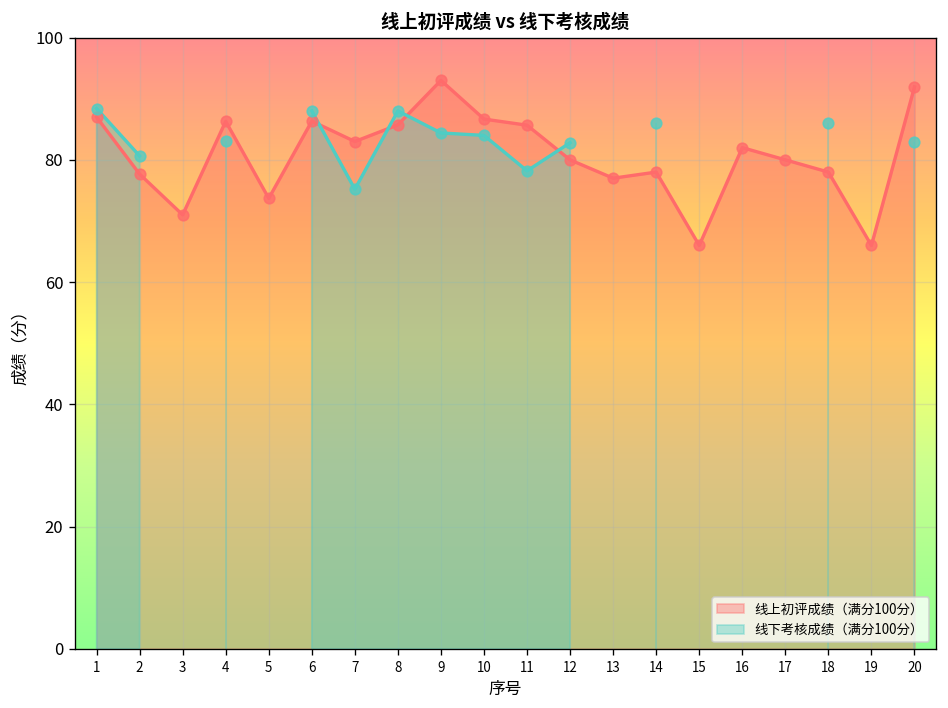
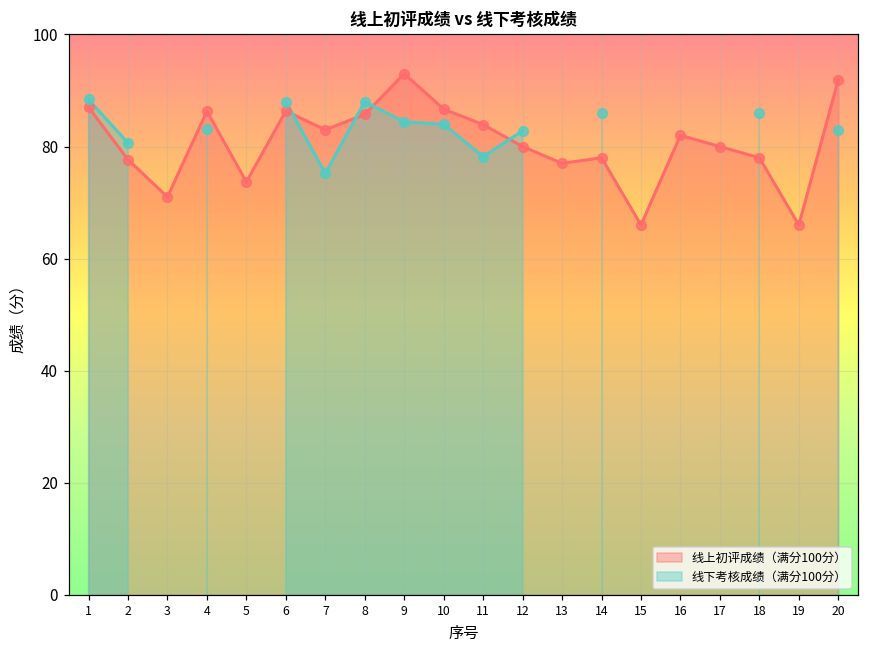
线上初评成绩（满分100分）, 11: 86 -> 84
